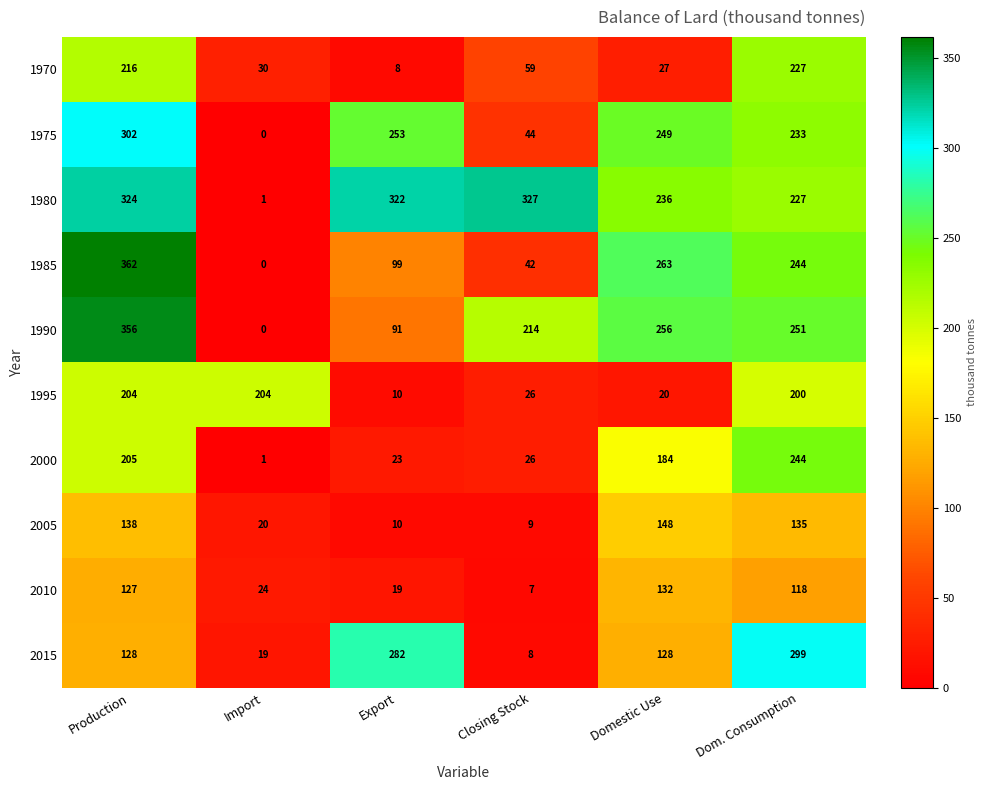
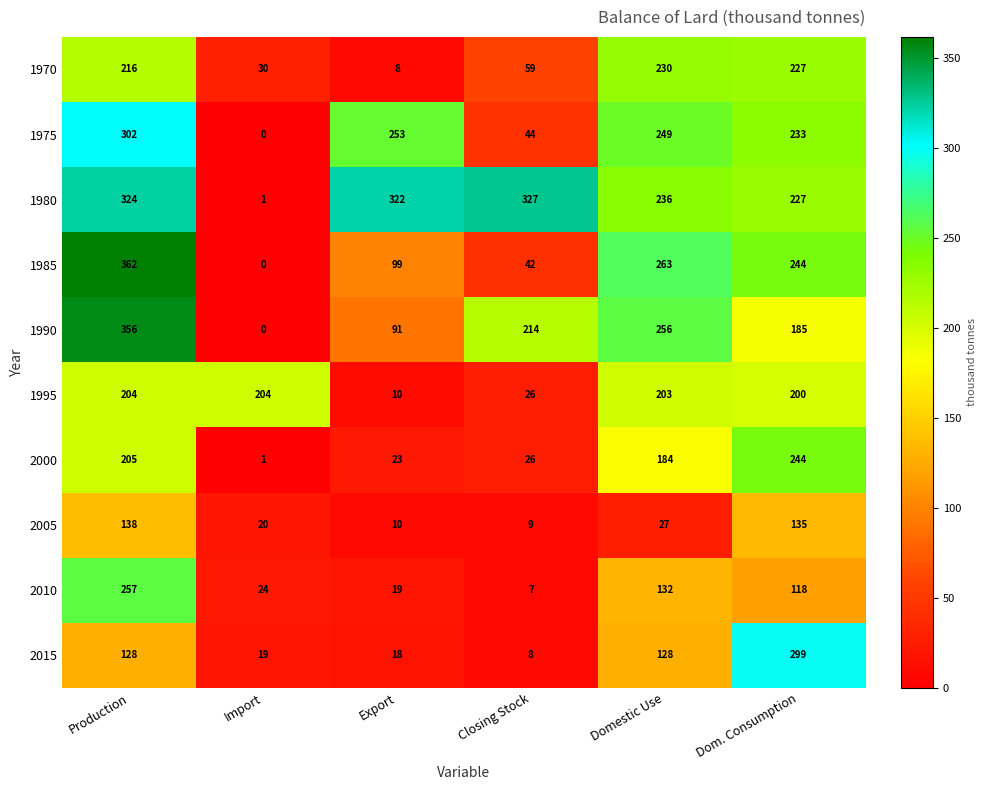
1970, Domestic Use: 27 -> 230
1990, Dom. Consumption: 251 -> 185
1995, Domestic Use: 20 -> 203
2005, Domestic Use: 148 -> 27
2010, Production: 127 -> 257
2015, Export: 282 -> 18
